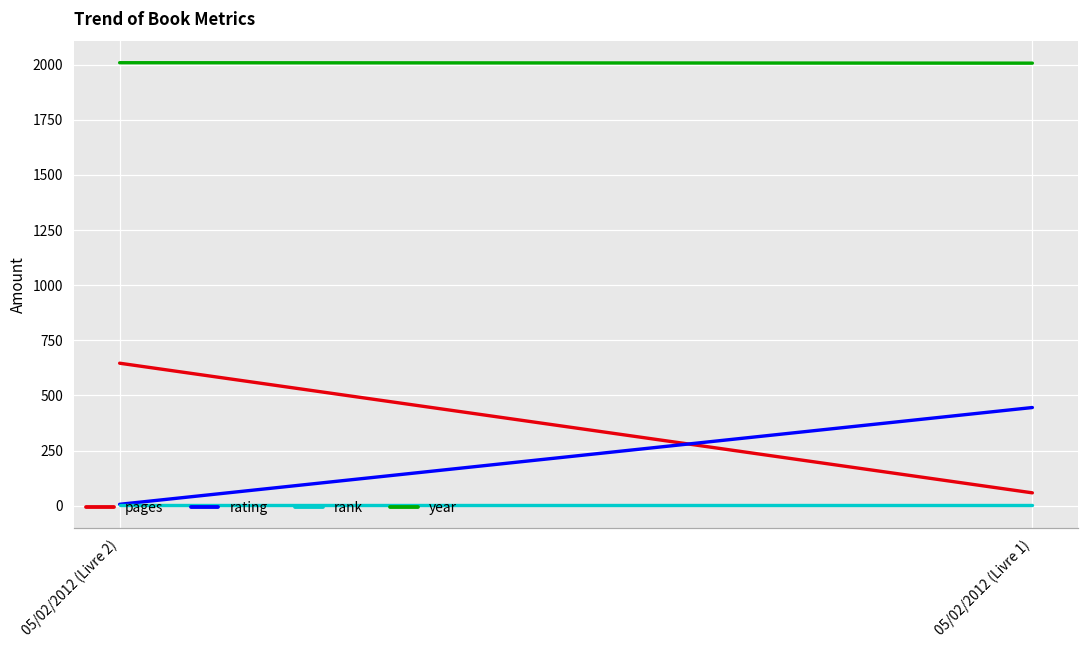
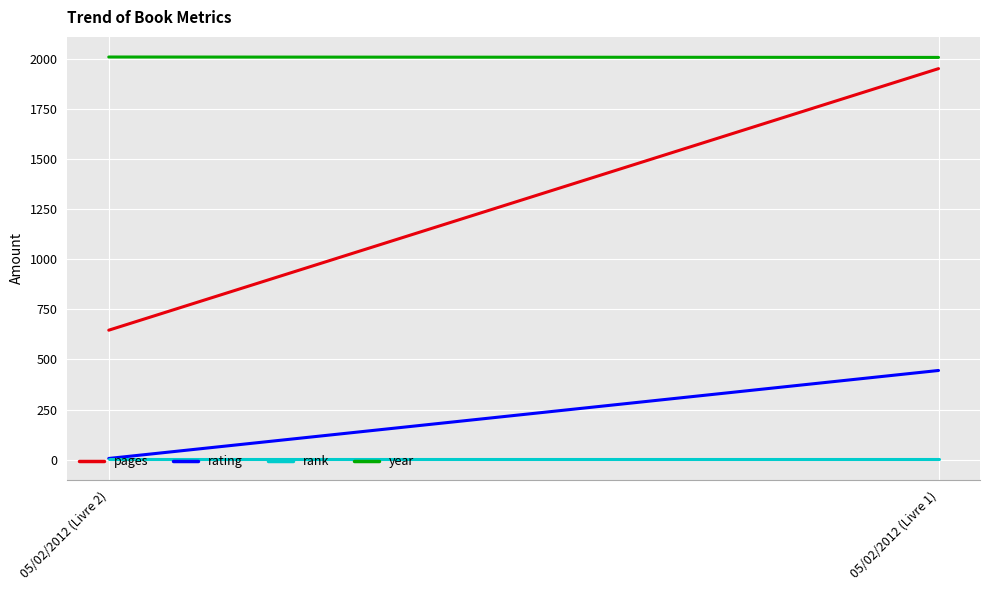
pages, 05/02/2012 (Livre 1): 60 -> 1950
